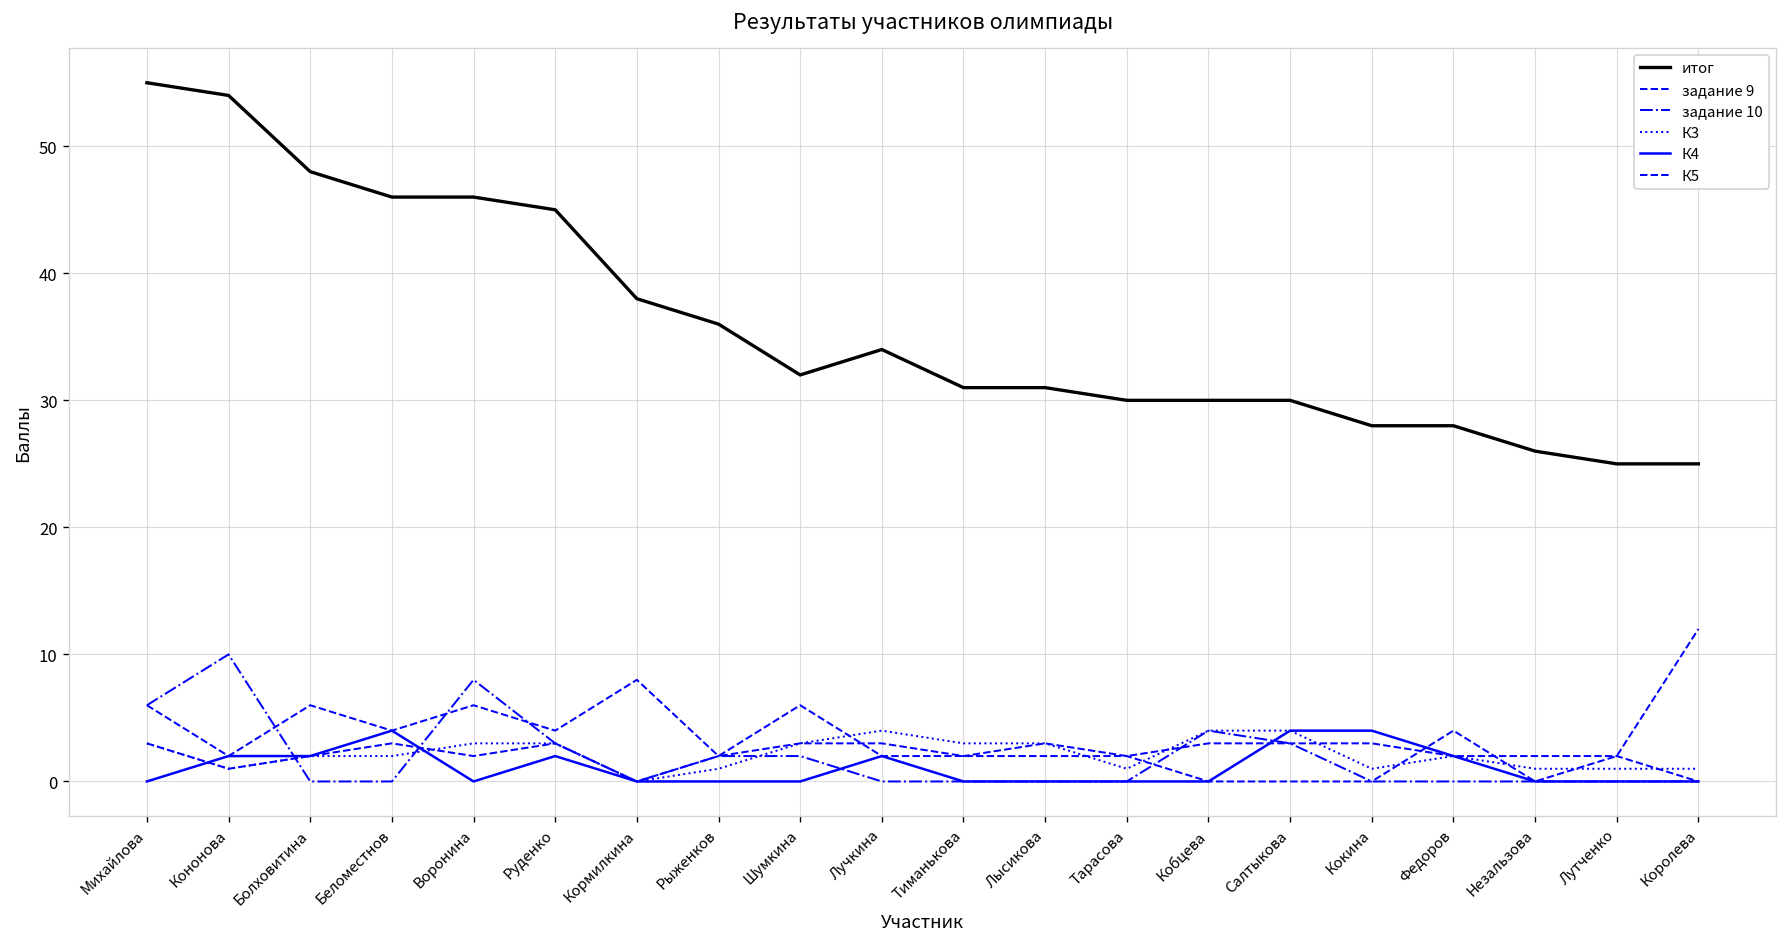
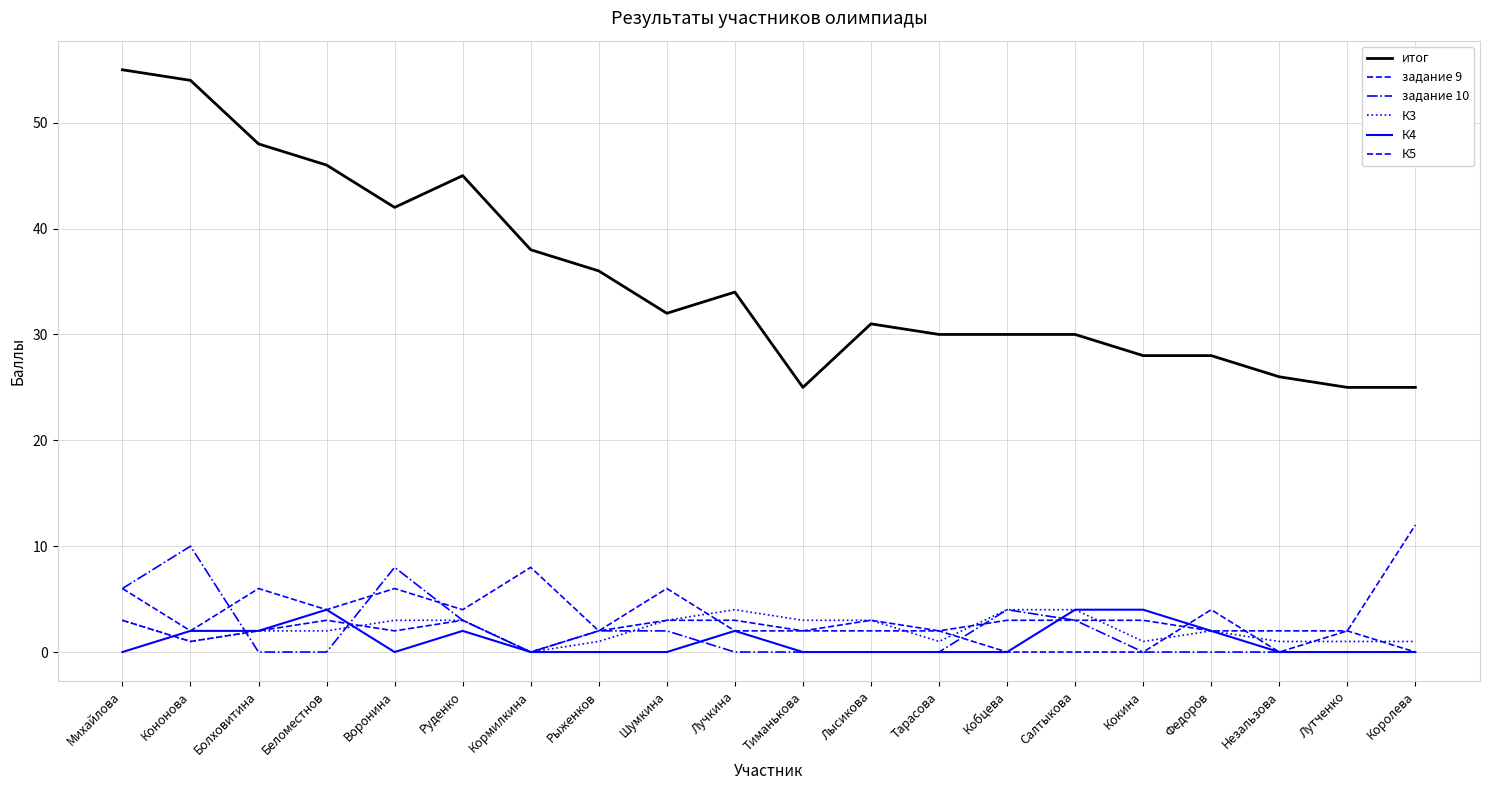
итог, Воронина: 46 -> 42
итог, Тиманькова: 31 -> 25
